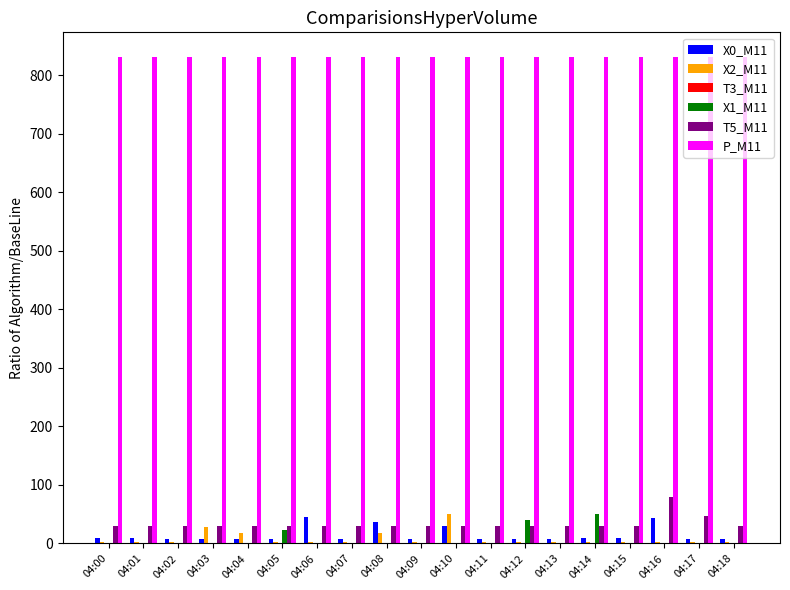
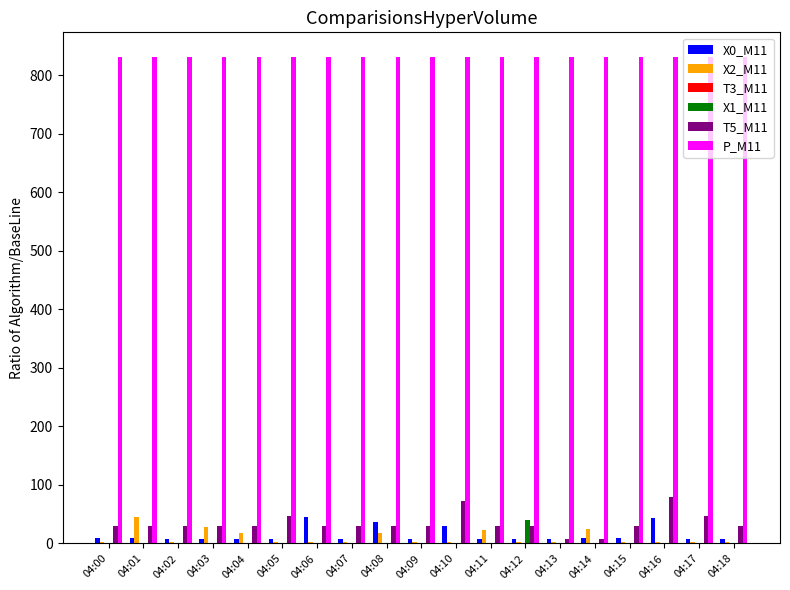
X2_M11, 04:01: 0 -> 40
X1_M11, 04:05: 20 -> 0
T5_M11, 04:05: 30 -> 50
X2_M11, 04:10: 50 -> 0
T5_M11, 04:10: 30 -> 70
X2_M11, 04:11: 0 -> 20
T5_M11, 04:13: 30 -> 10
X2_M11, 04:14: 0 -> 30
X1_M11, 04:14: 50 -> 0
T5_M11, 04:14: 30 -> 10
